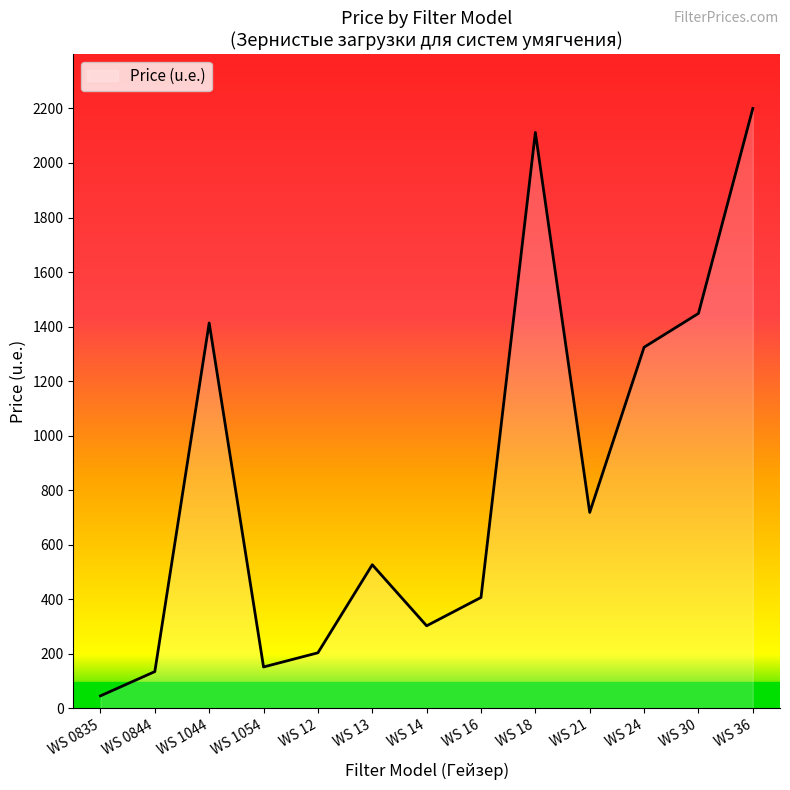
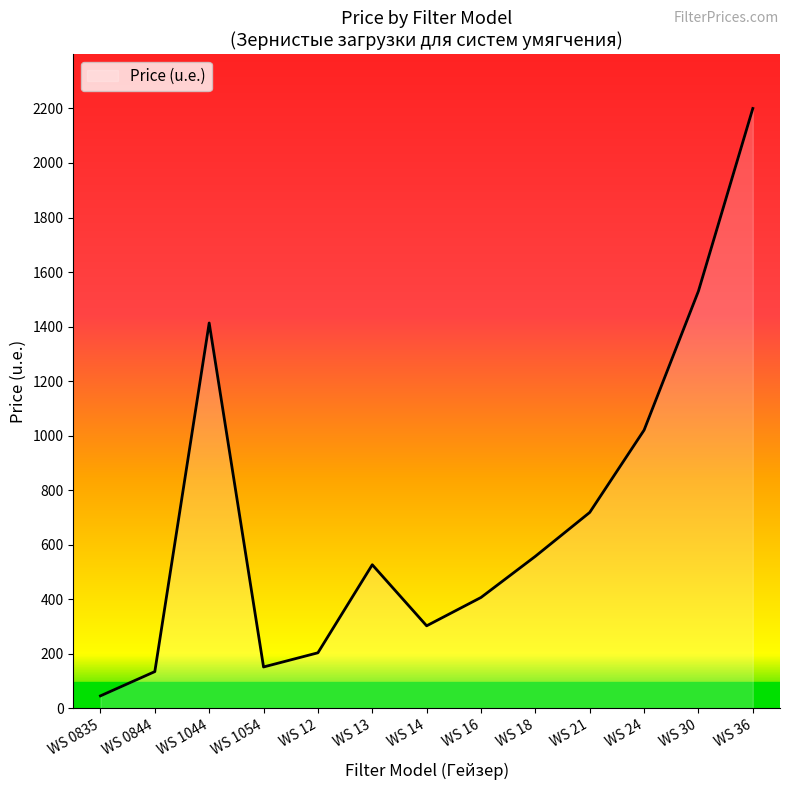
WS 18: 2110 -> 560
WS 24: 1320 -> 1020
WS 30: 1450 -> 1530
